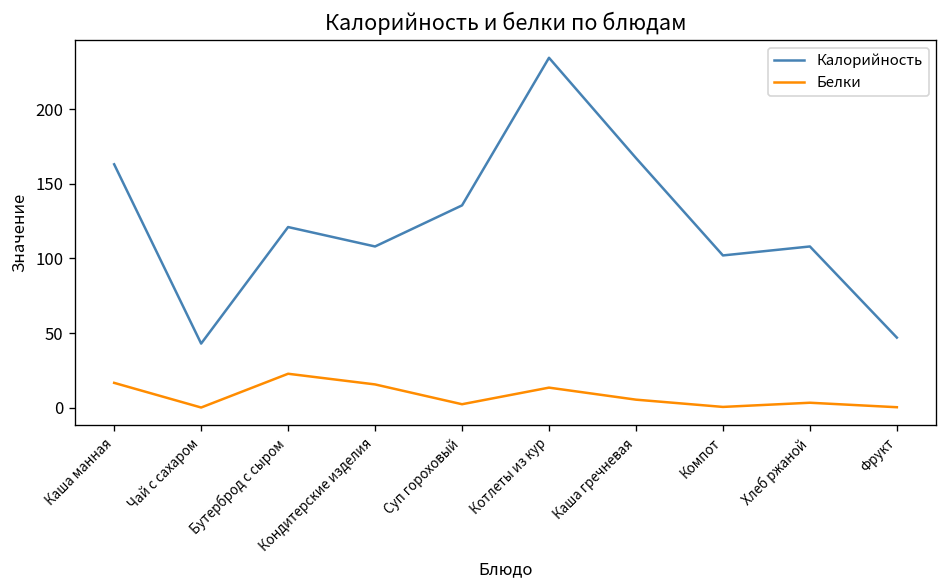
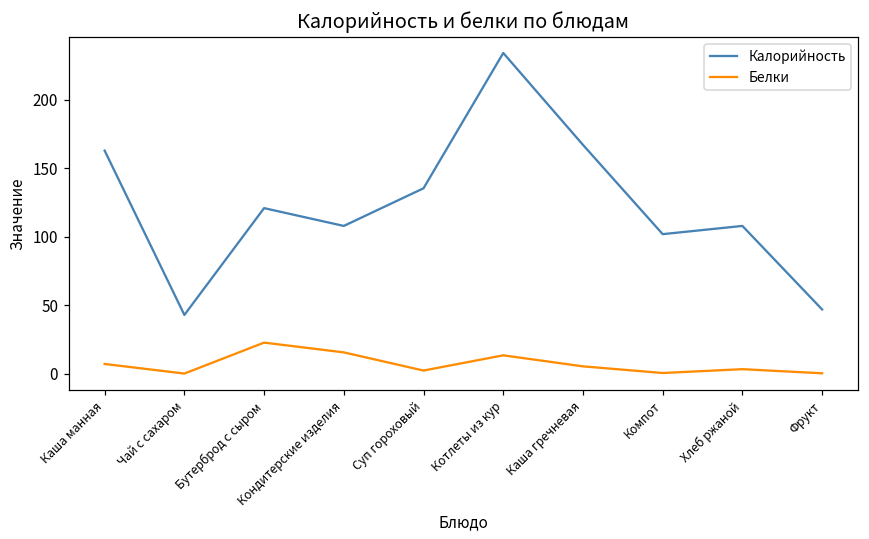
Белки, Каша манная: 17 -> 7
